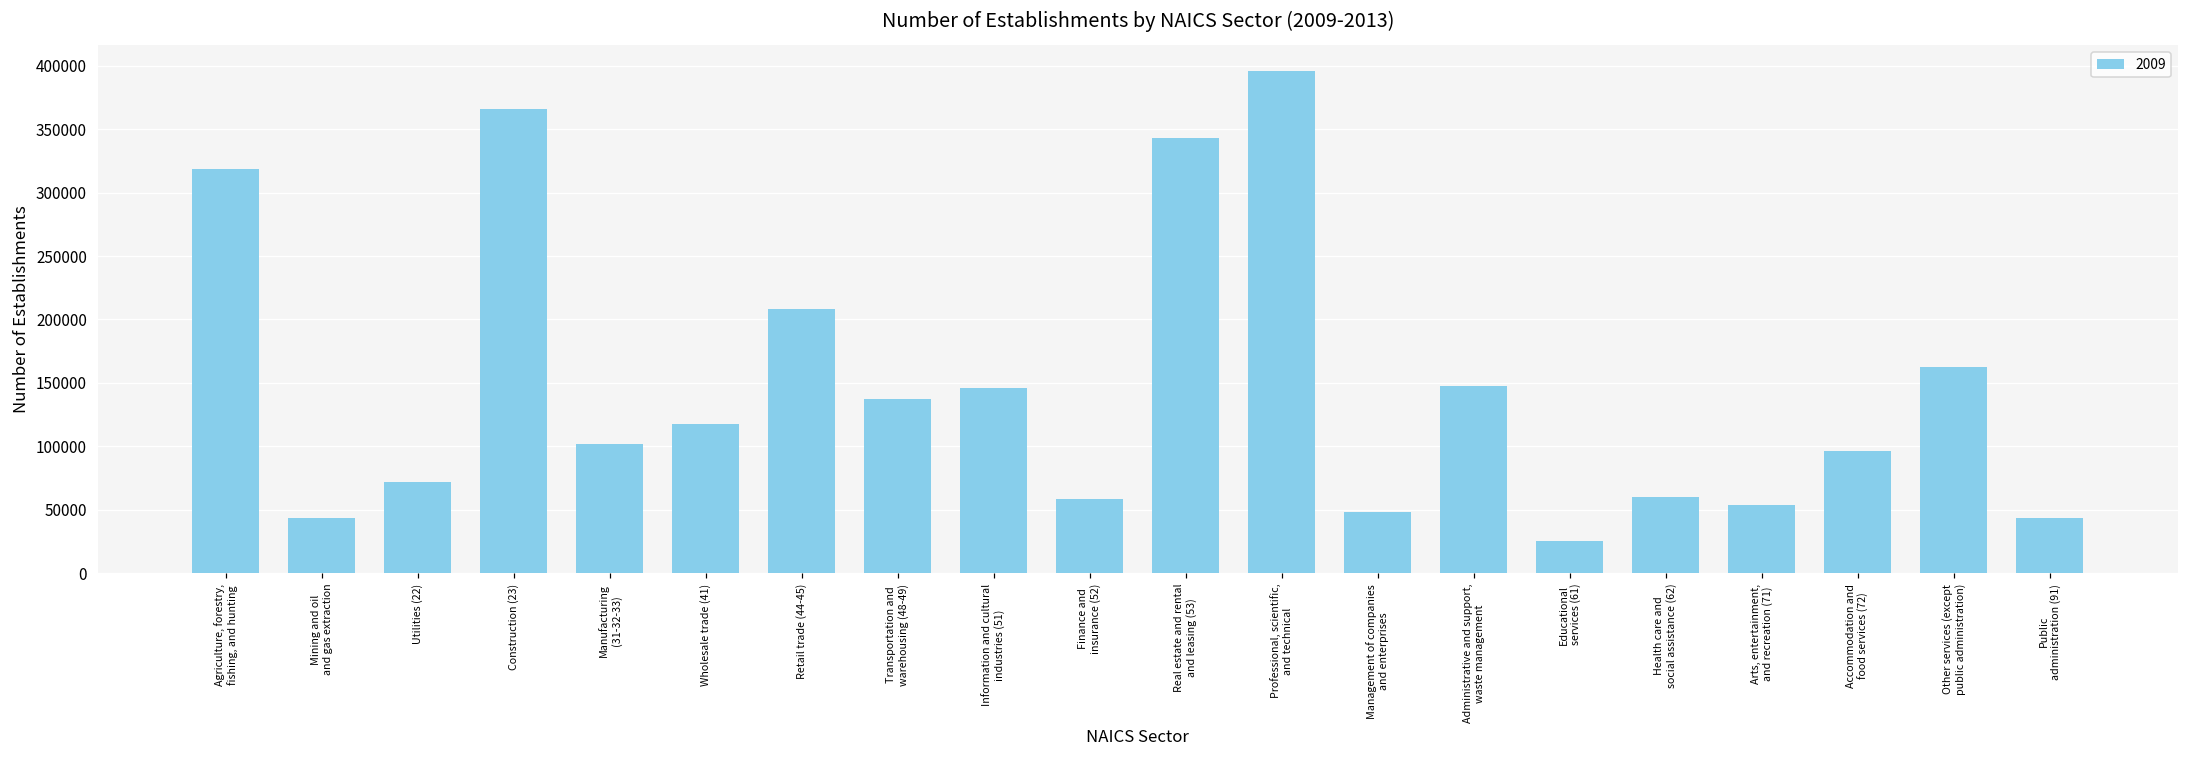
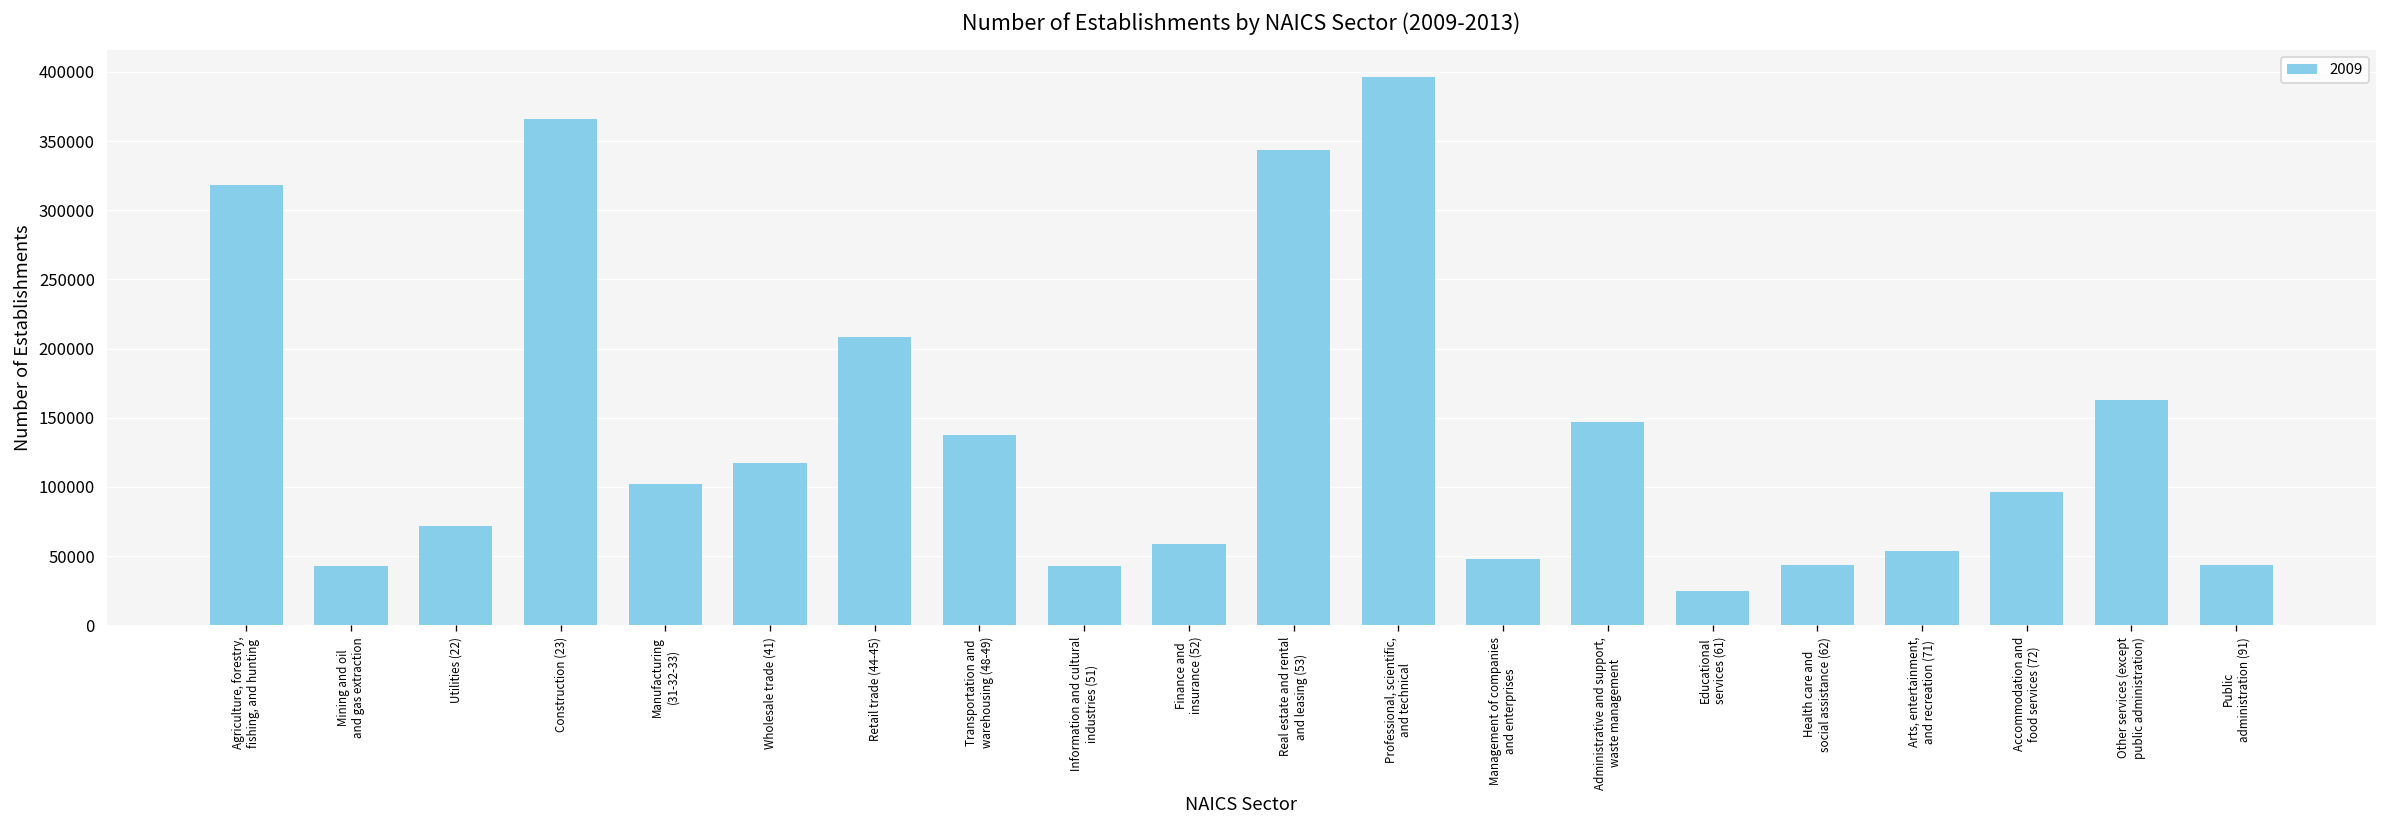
Information and cultural industries (51): 146000 -> 43000
Health care and social assistance (62): 60000 -> 43000
